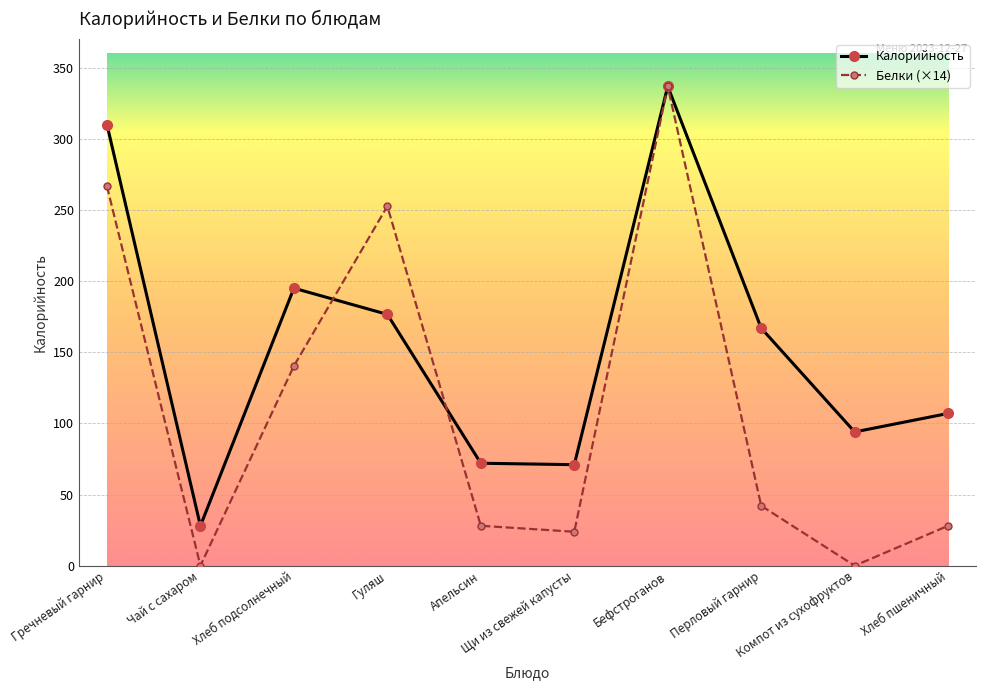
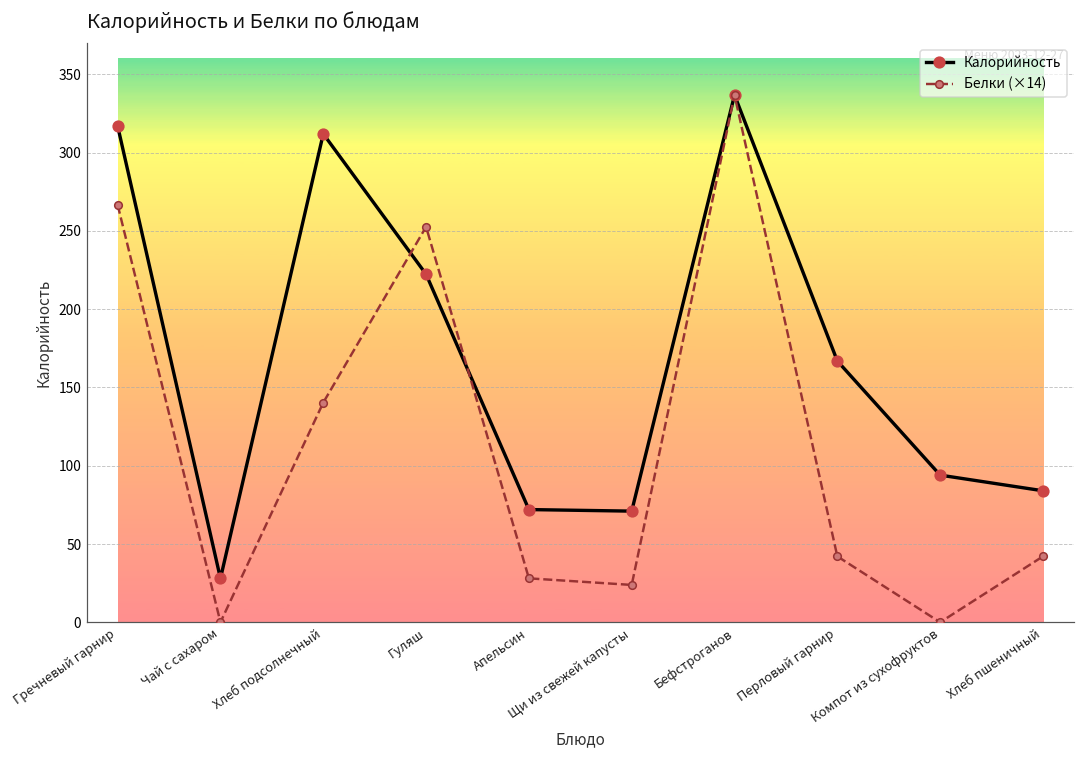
Калорийность, Гречневый гарнир: 310 -> 317
Калорийность, Хлеб подсолнечный: 195 -> 312
Калорийность, Гуляш: 177 -> 222
Калорийность, Хлеб пшеничный: 107 -> 84
Белки (×14), Хлеб пшеничный: 28 -> 42
